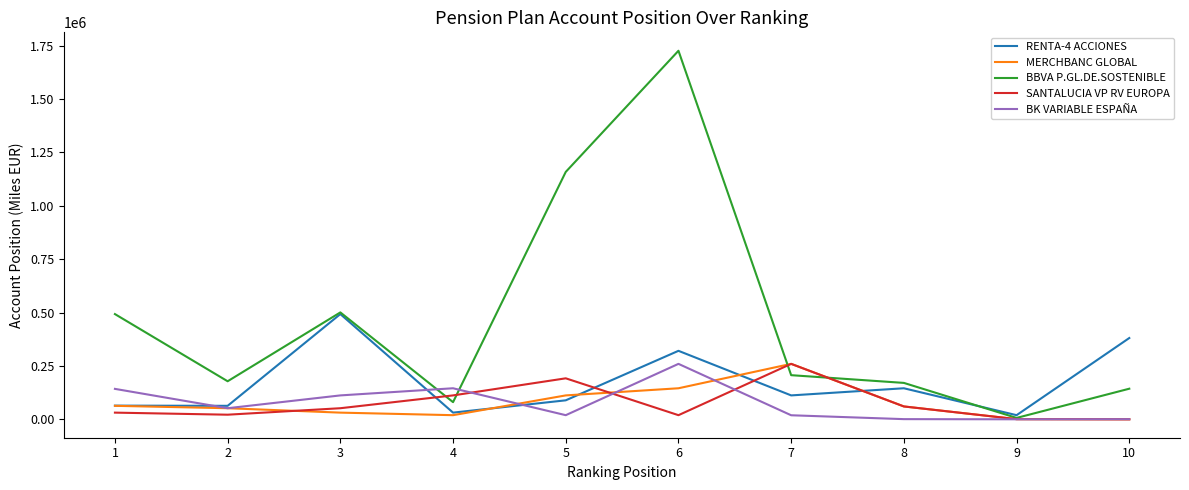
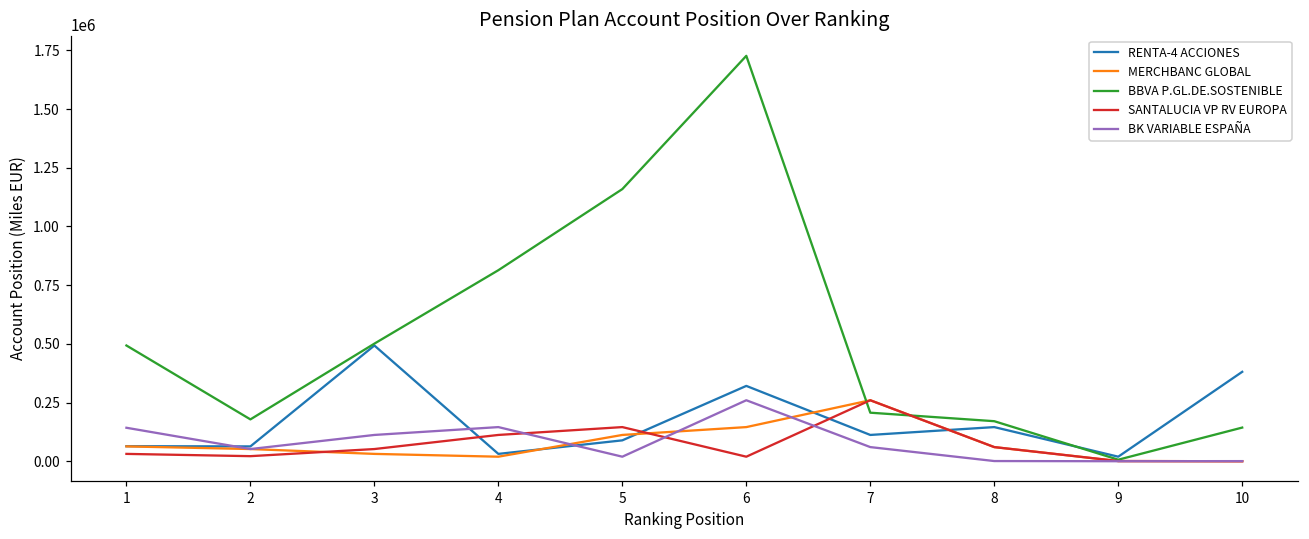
BBVA P.GL.DE.SOSTENIBLE, 4: 80000 -> 810000
SANTALUCIA VP RV EUROPA, 5: 190000 -> 150000
BK VARIABLE ESPAÑA, 7: 20000 -> 60000
